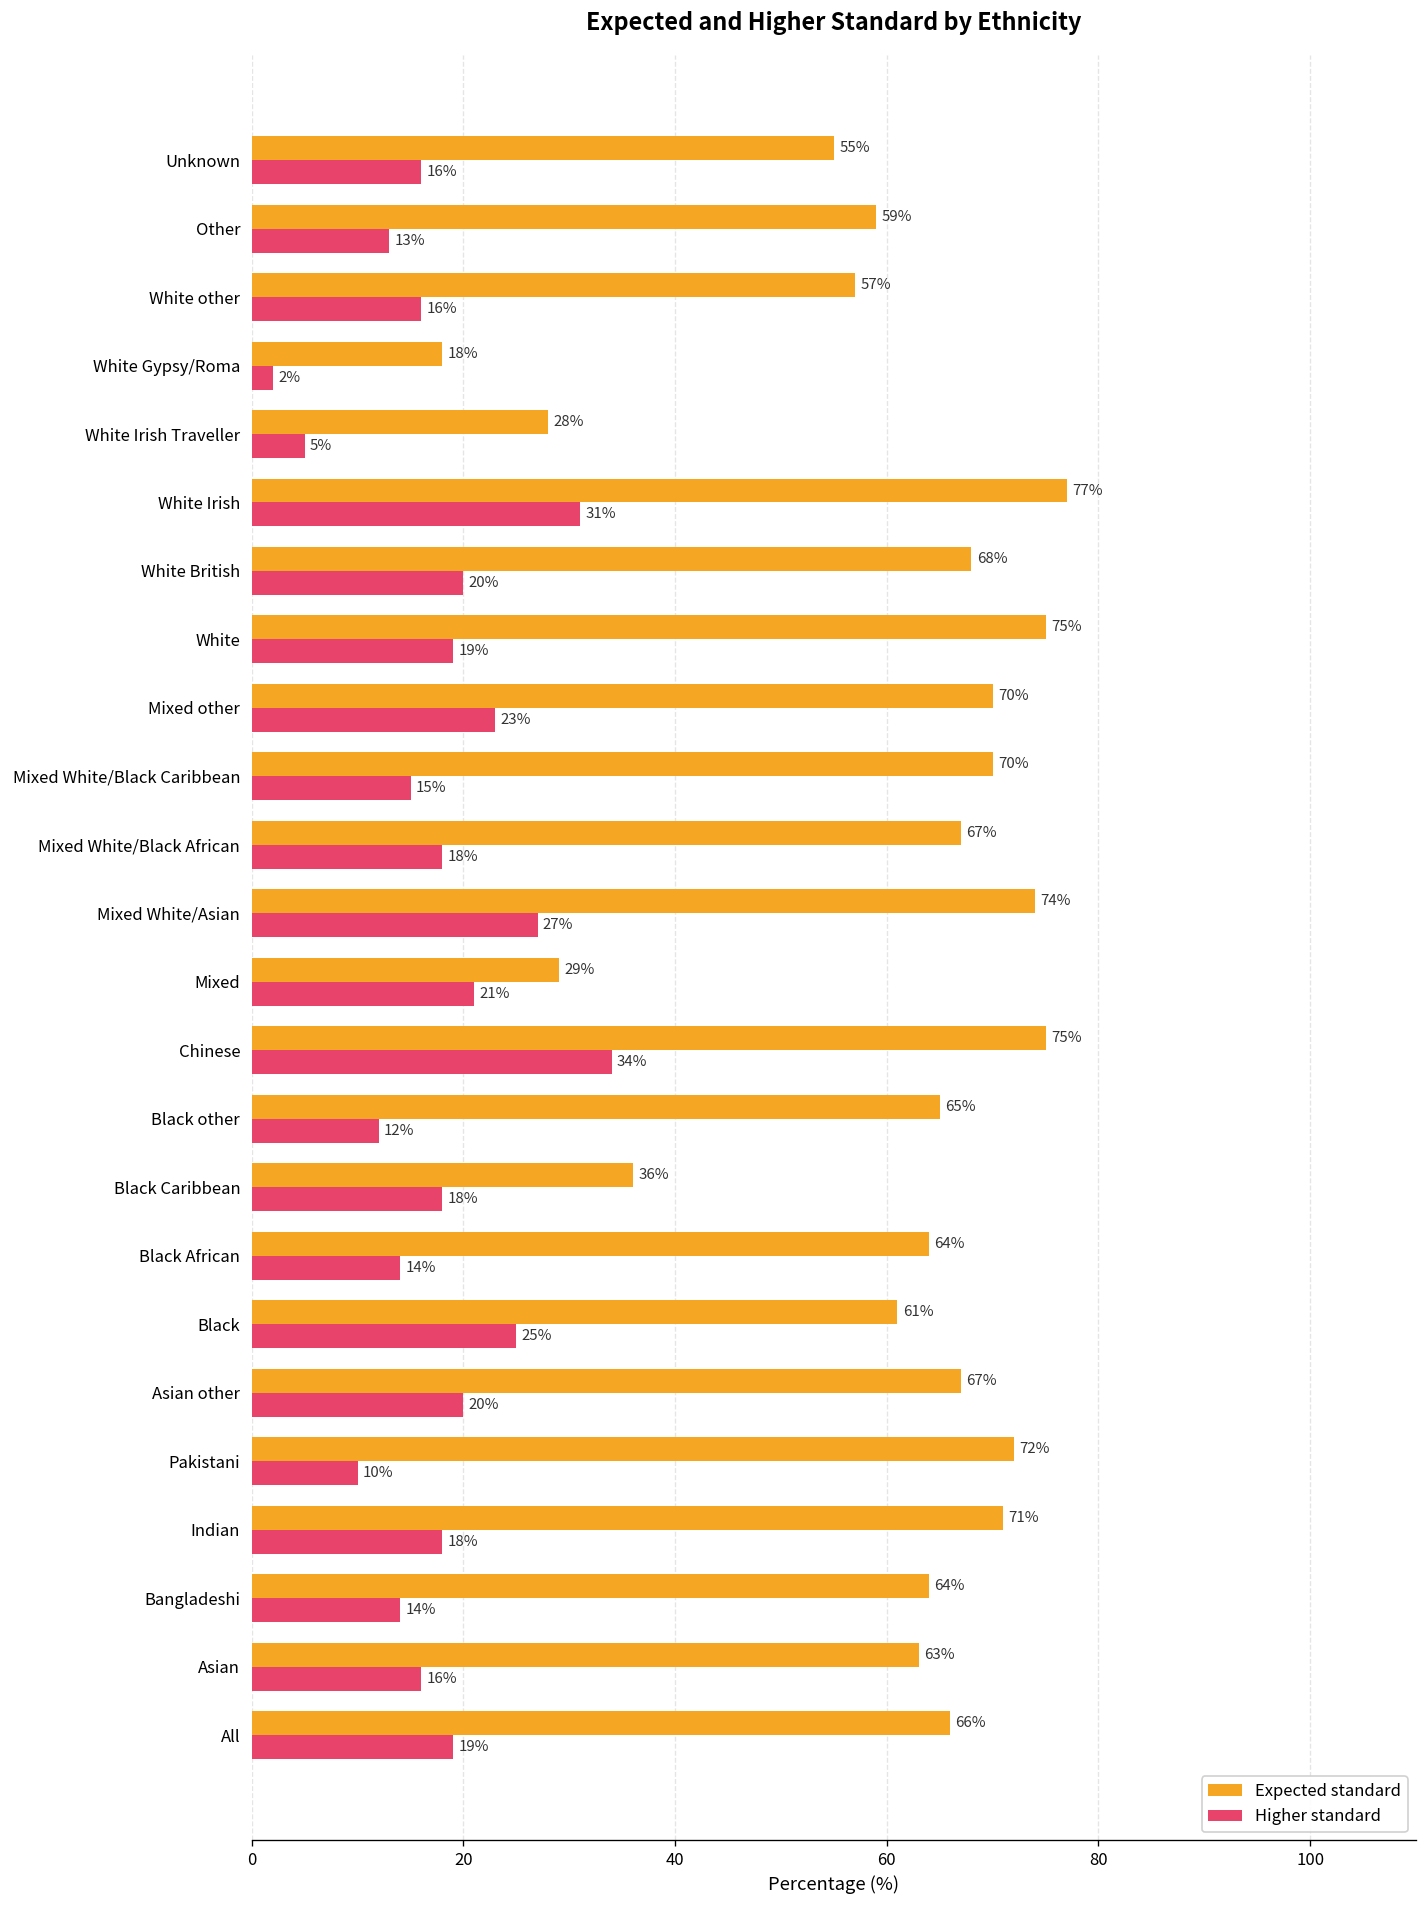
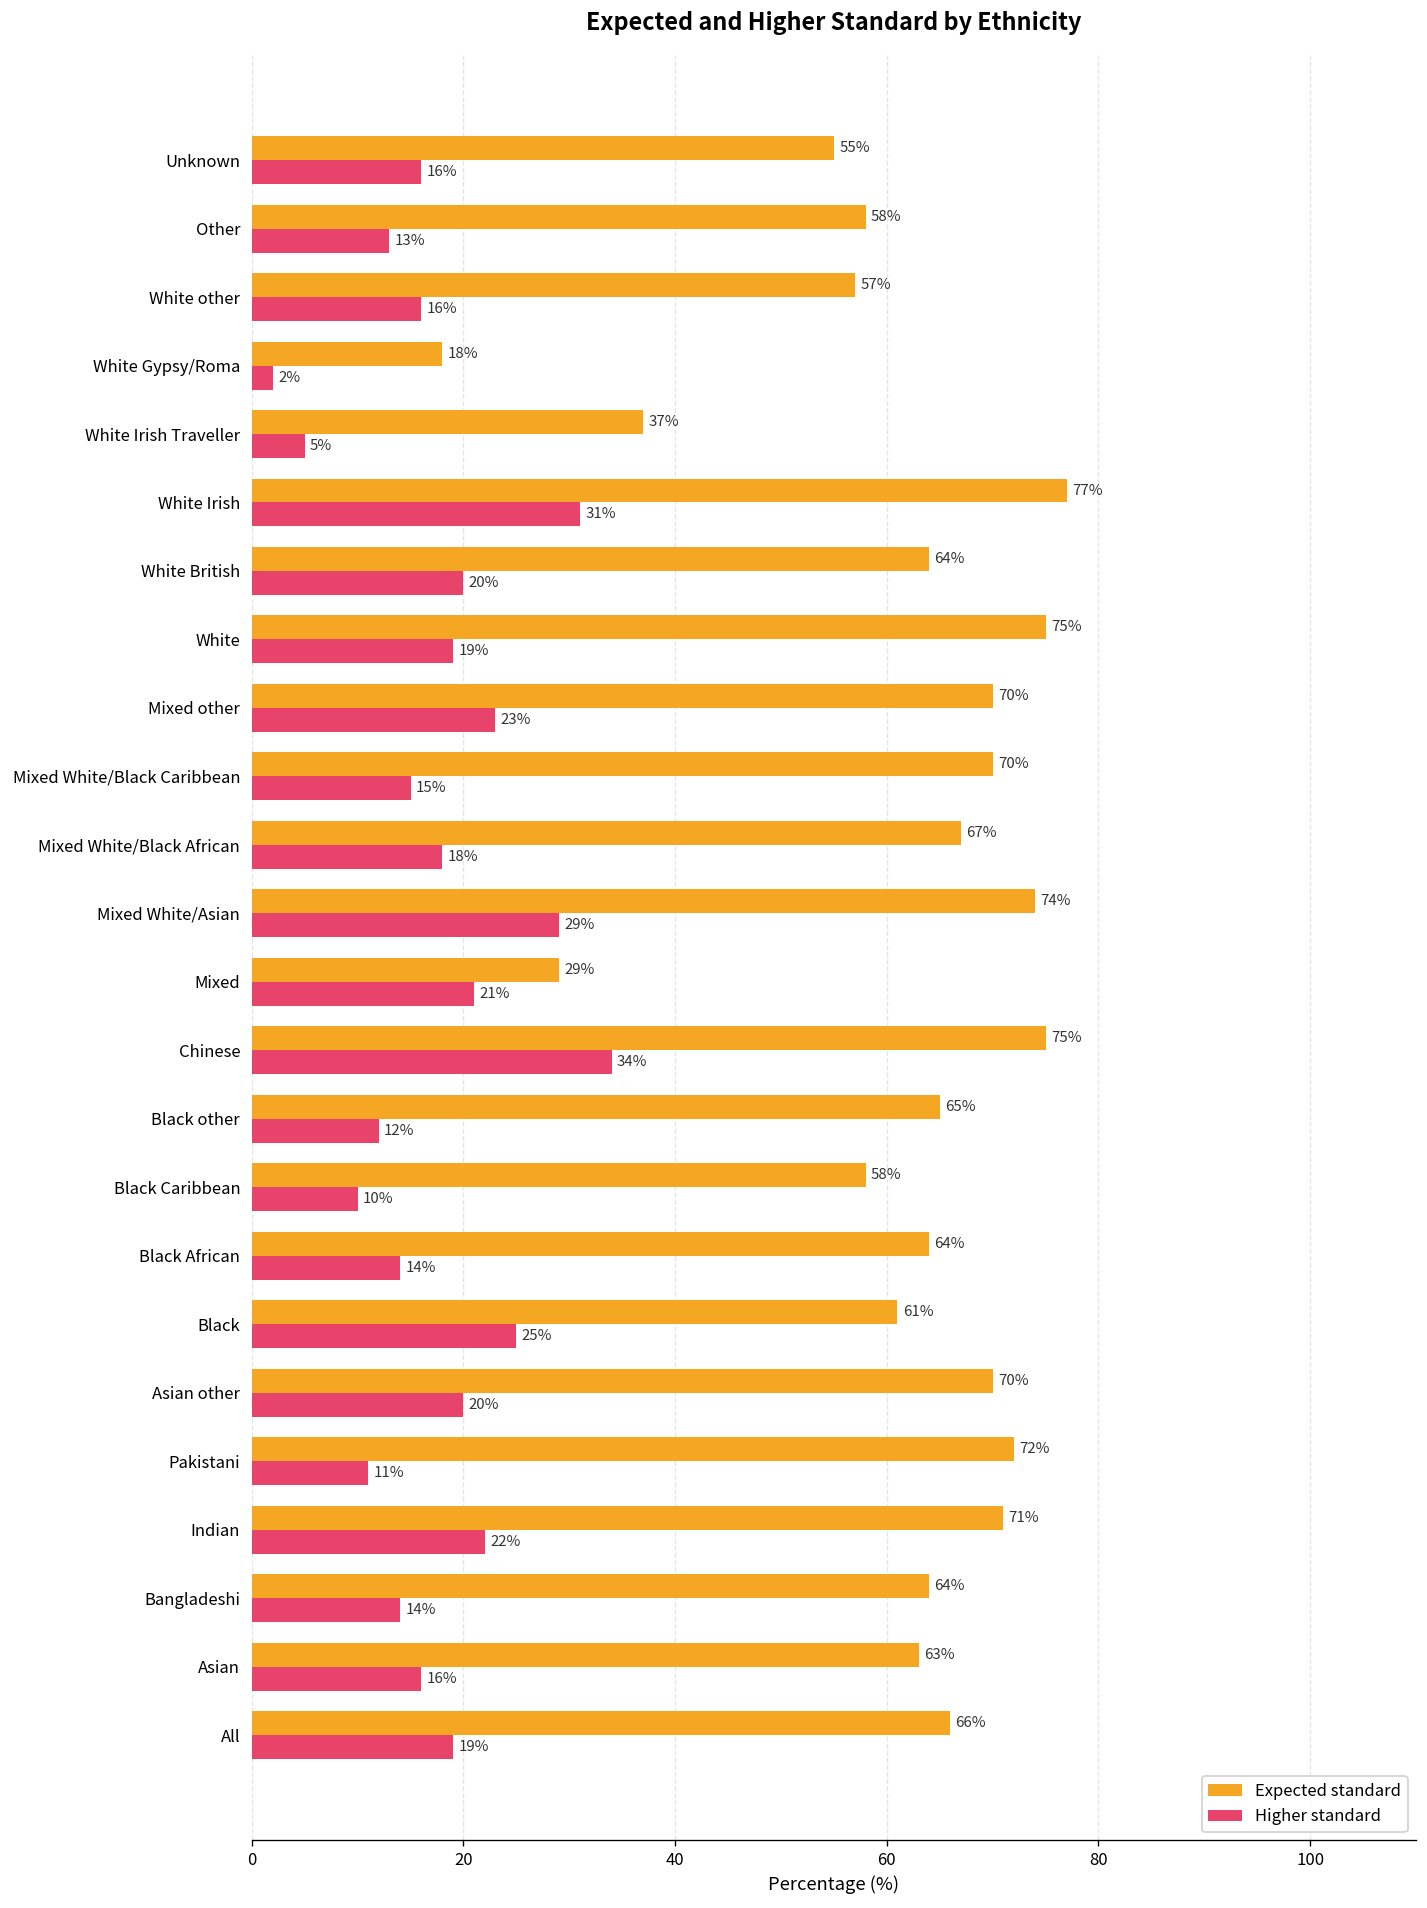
Expected standard, Other: 59% -> 58%
Expected standard, White Irish Traveller: 28% -> 37%
Expected standard, White British: 68% -> 64%
Higher standard, Mixed White/Asian: 27% -> 29%
Expected standard, Black Caribbean: 36% -> 58%
Higher standard, Black Caribbean: 18% -> 10%
Expected standard, Asian other: 67% -> 70%
Higher standard, Pakistani: 10% -> 11%
Higher standard, Indian: 18% -> 22%
